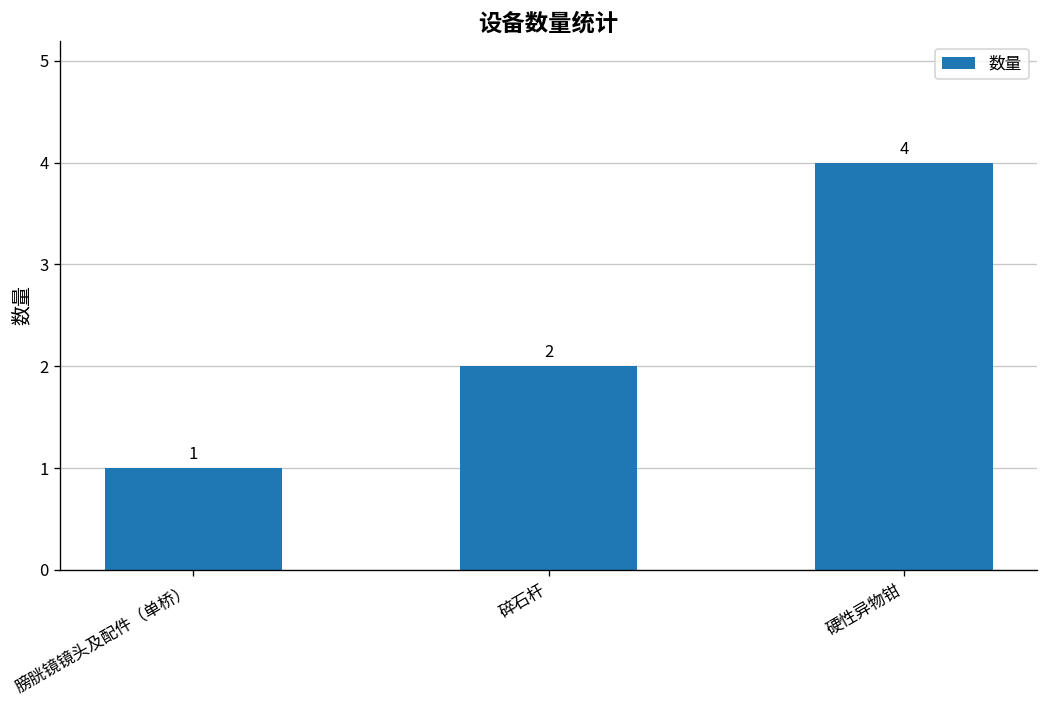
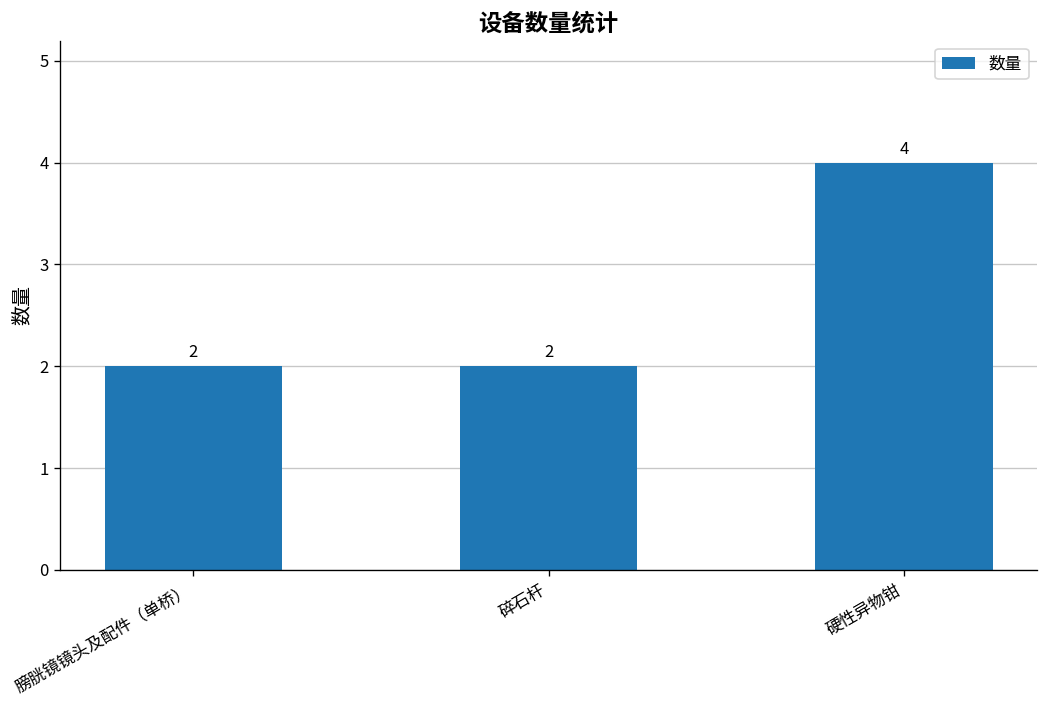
膀胱镜镜头及配件（单桥）: 1 -> 2
